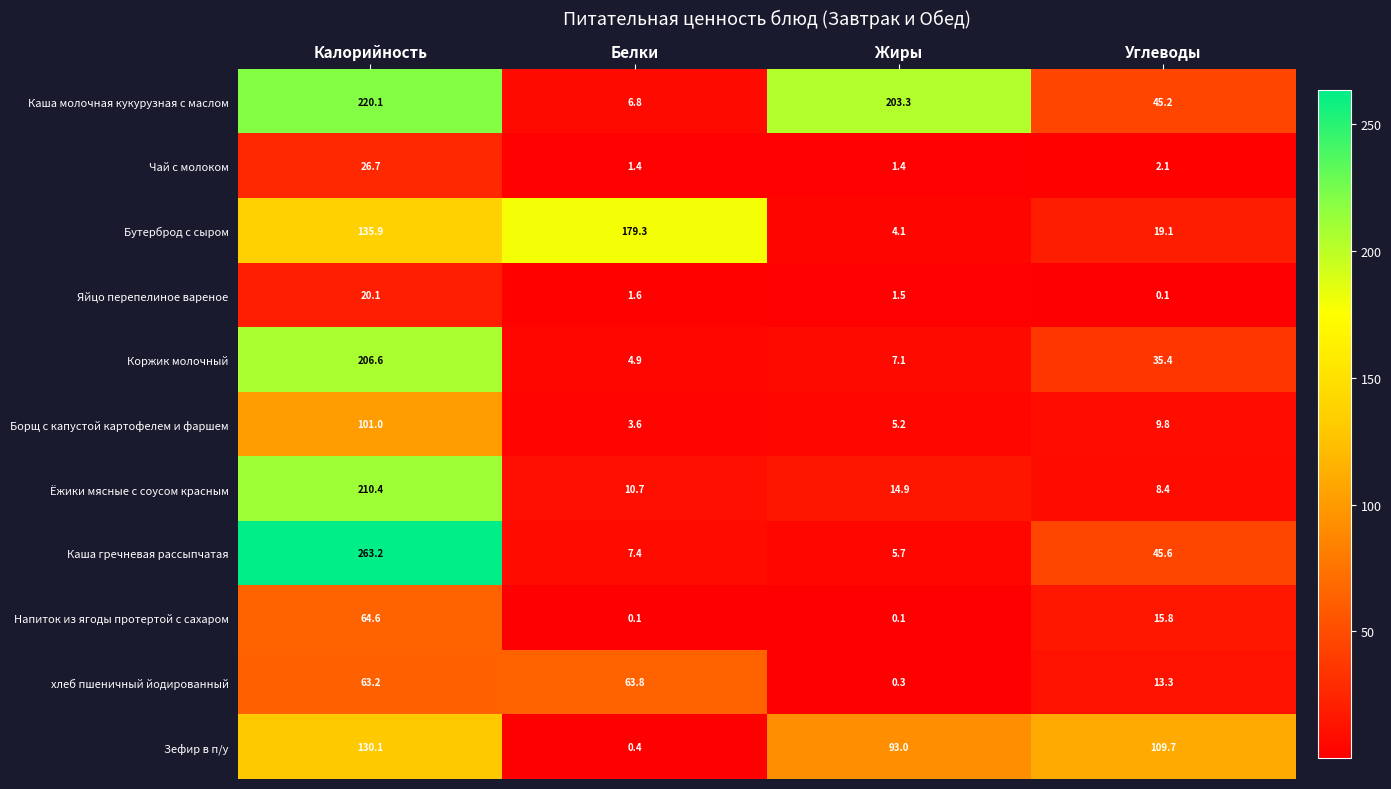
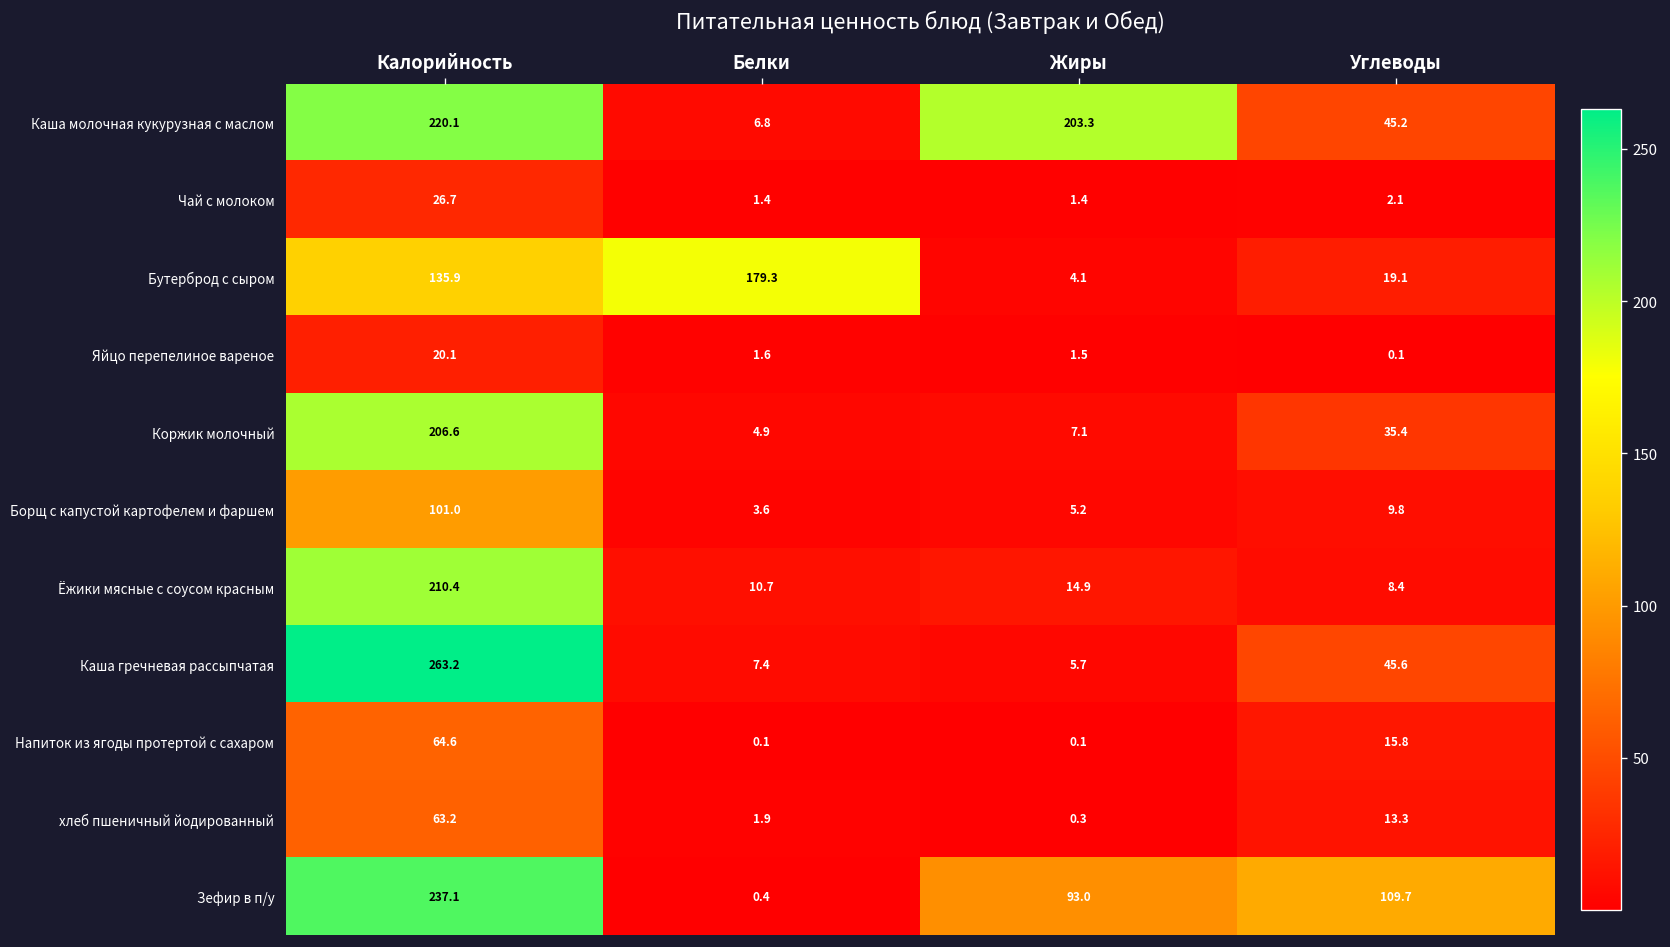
хлеб пшеничный йодированный, Белки: 63.8 -> 1.9
Зефир в п/у, Калорийность: 130.1 -> 237.1
